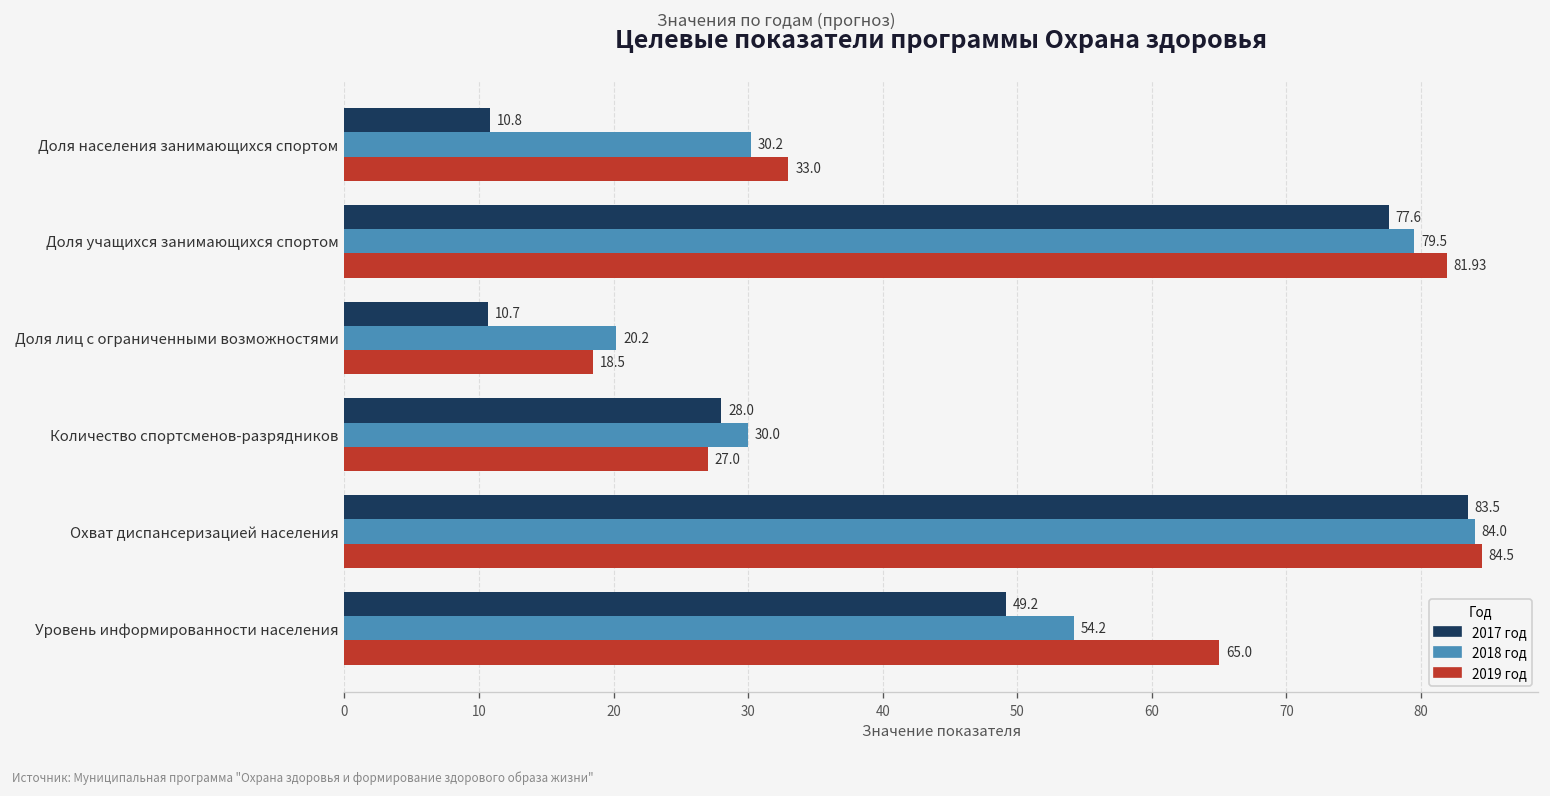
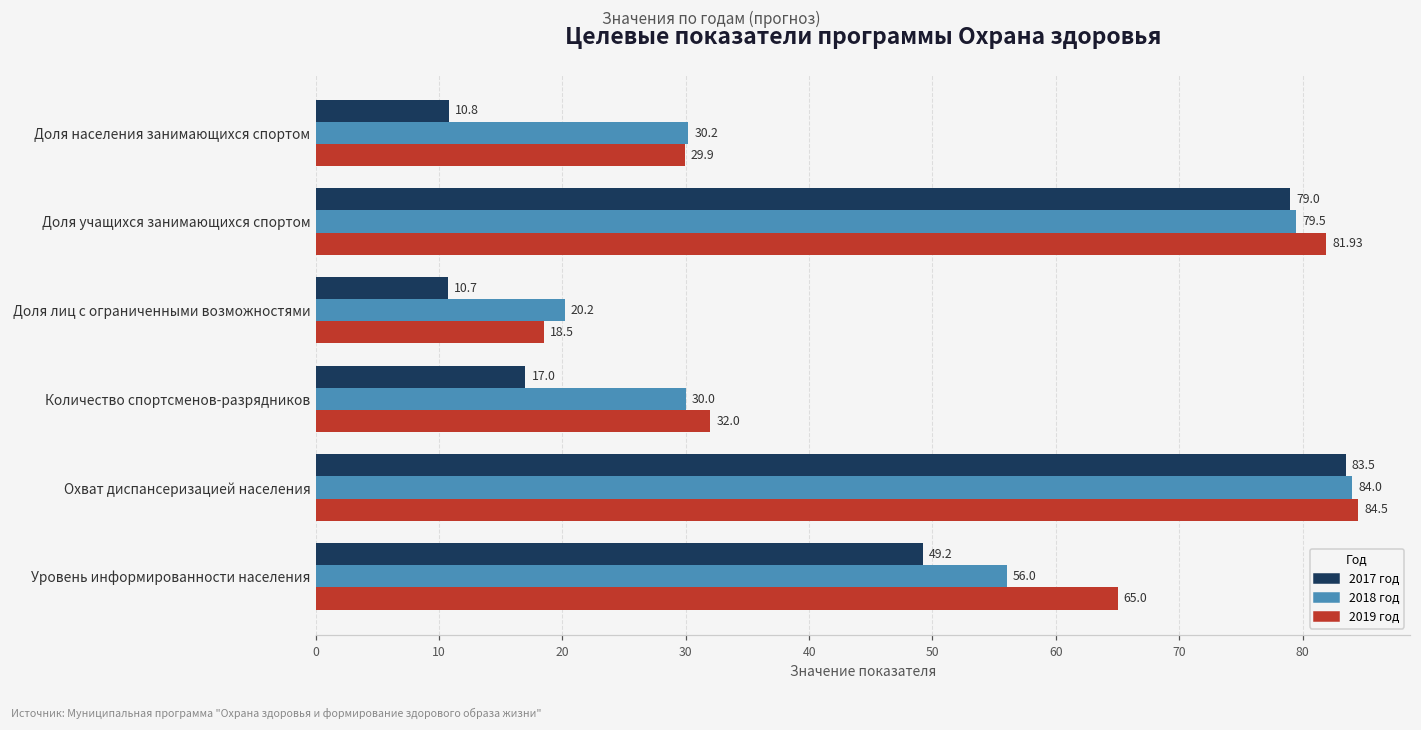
2019 год, Доля населения занимающихся спортом: 33.0 -> 29.9
2017 год, Доля учащихся занимающихся спортом: 77.6 -> 79.0
2017 год, Количество спортсменов-разрядников: 28.0 -> 17.0
2019 год, Количество спортсменов-разрядников: 27.0 -> 32.0
2018 год, Уровень информированности населения: 54.2 -> 56.0
